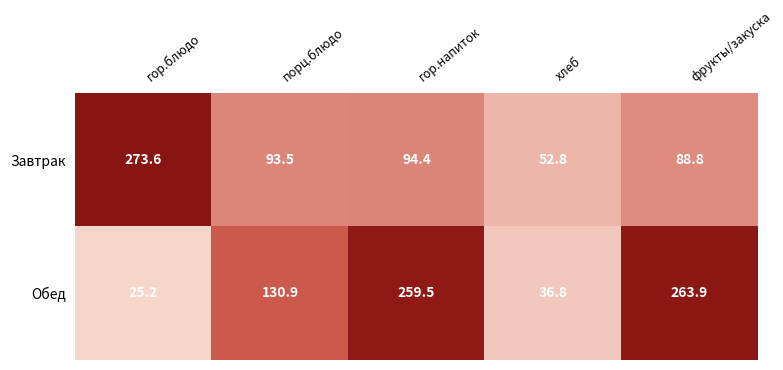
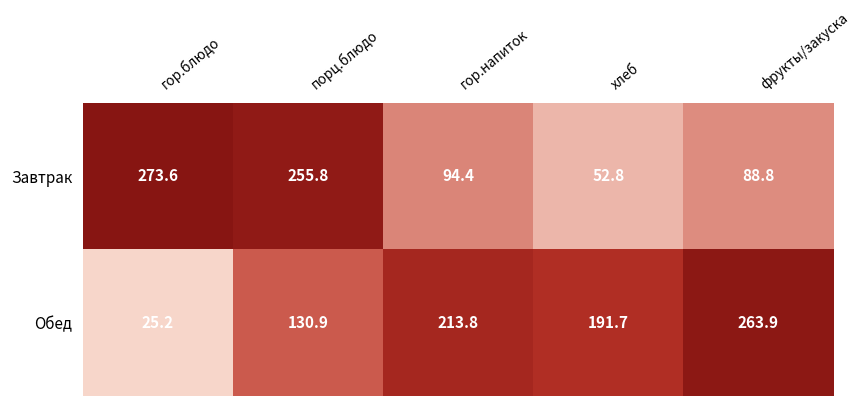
Завтрак, порц.блюдо: 93.5 -> 255.8
Обед, гор.напиток: 259.5 -> 213.8
Обед, хлеб: 36.8 -> 191.7
